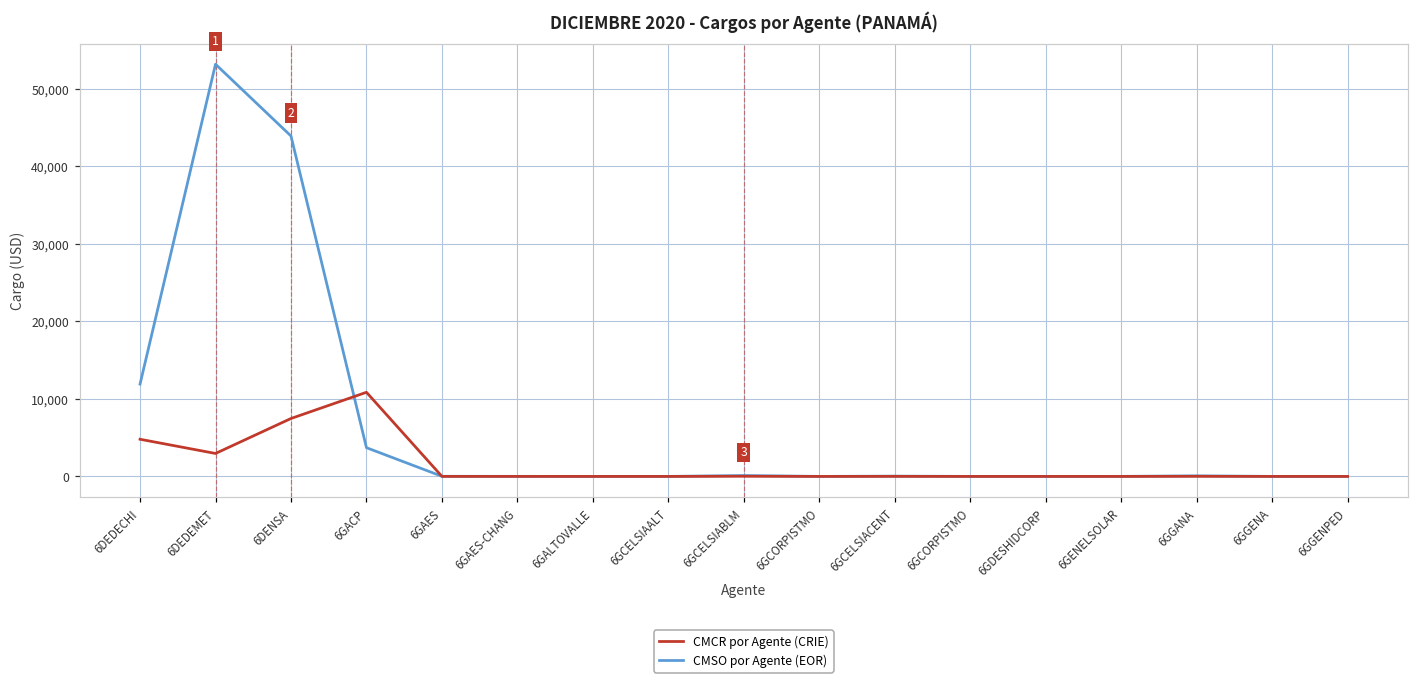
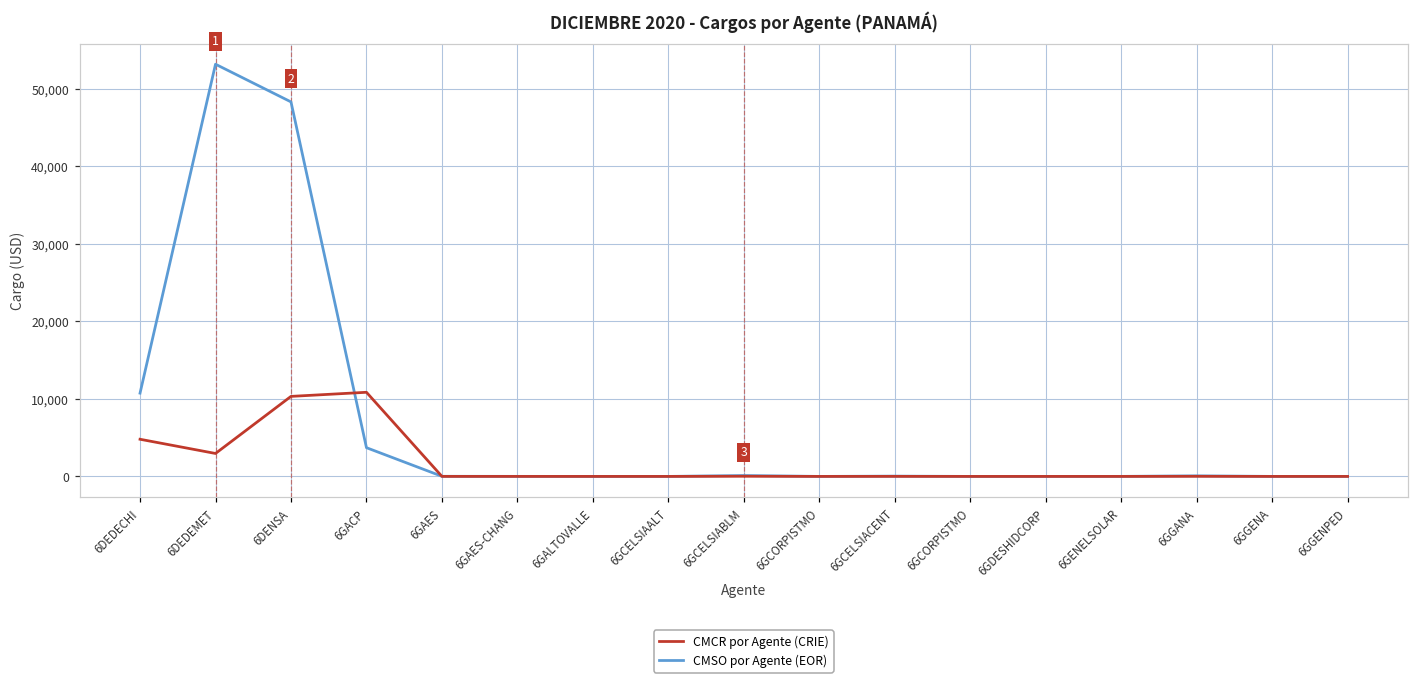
CMSO por Agente (EOR), 6DEDECHI: 12,000 -> 11,000
CMSO por Agente (EOR), 6DENSA: 44,000 -> 48,000
CMCR por Agente (CRIE), 6DENSA: 7,000 -> 10,000
